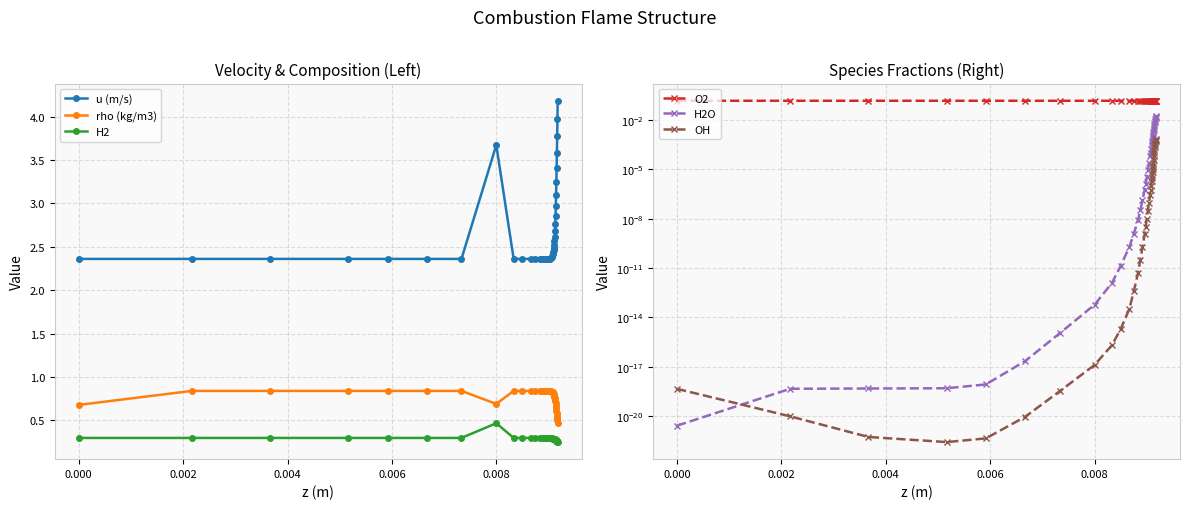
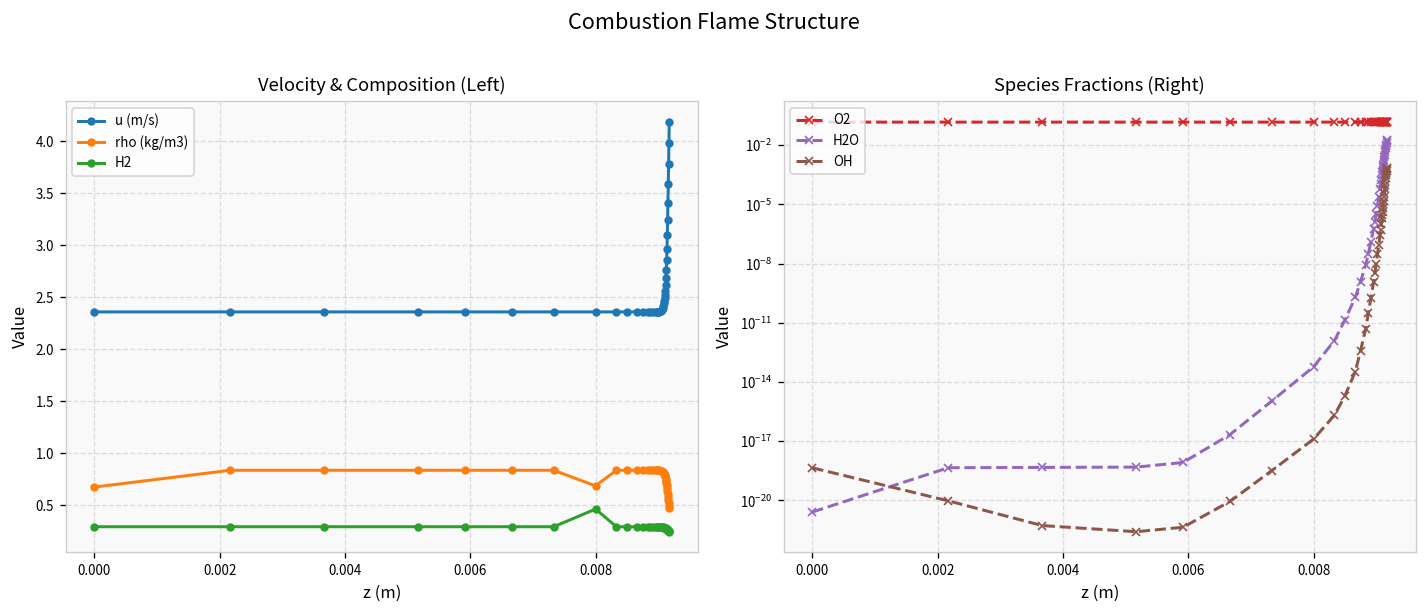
Velocity & Composition (Left), u (m/s), 0.008: 3.7 -> 2.4
